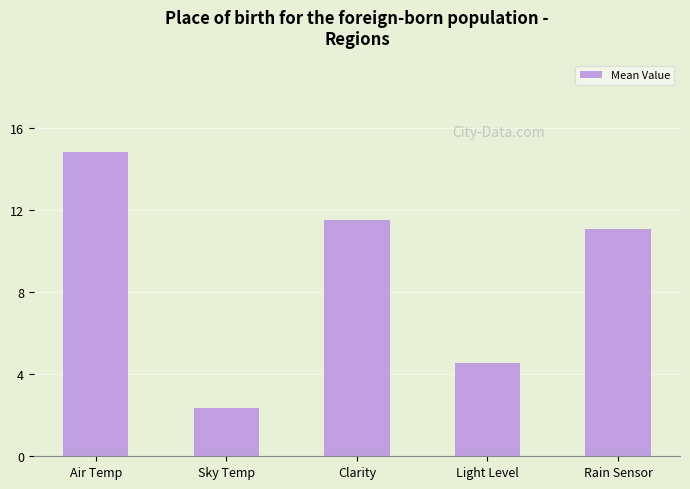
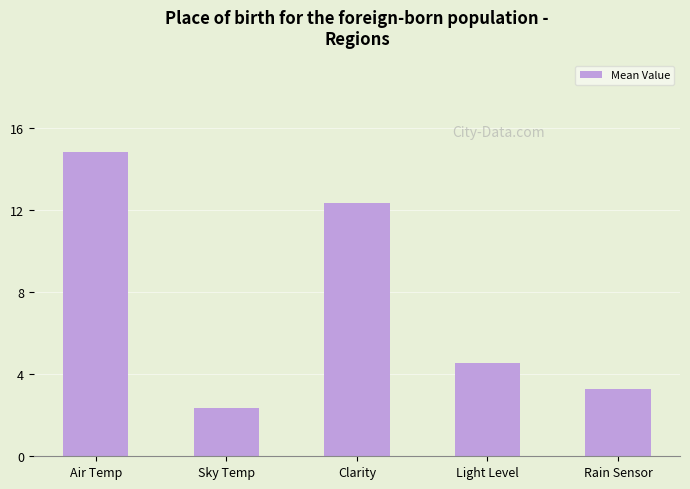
Clarity: 11.5 -> 12.3
Rain Sensor: 11.1 -> 3.3
